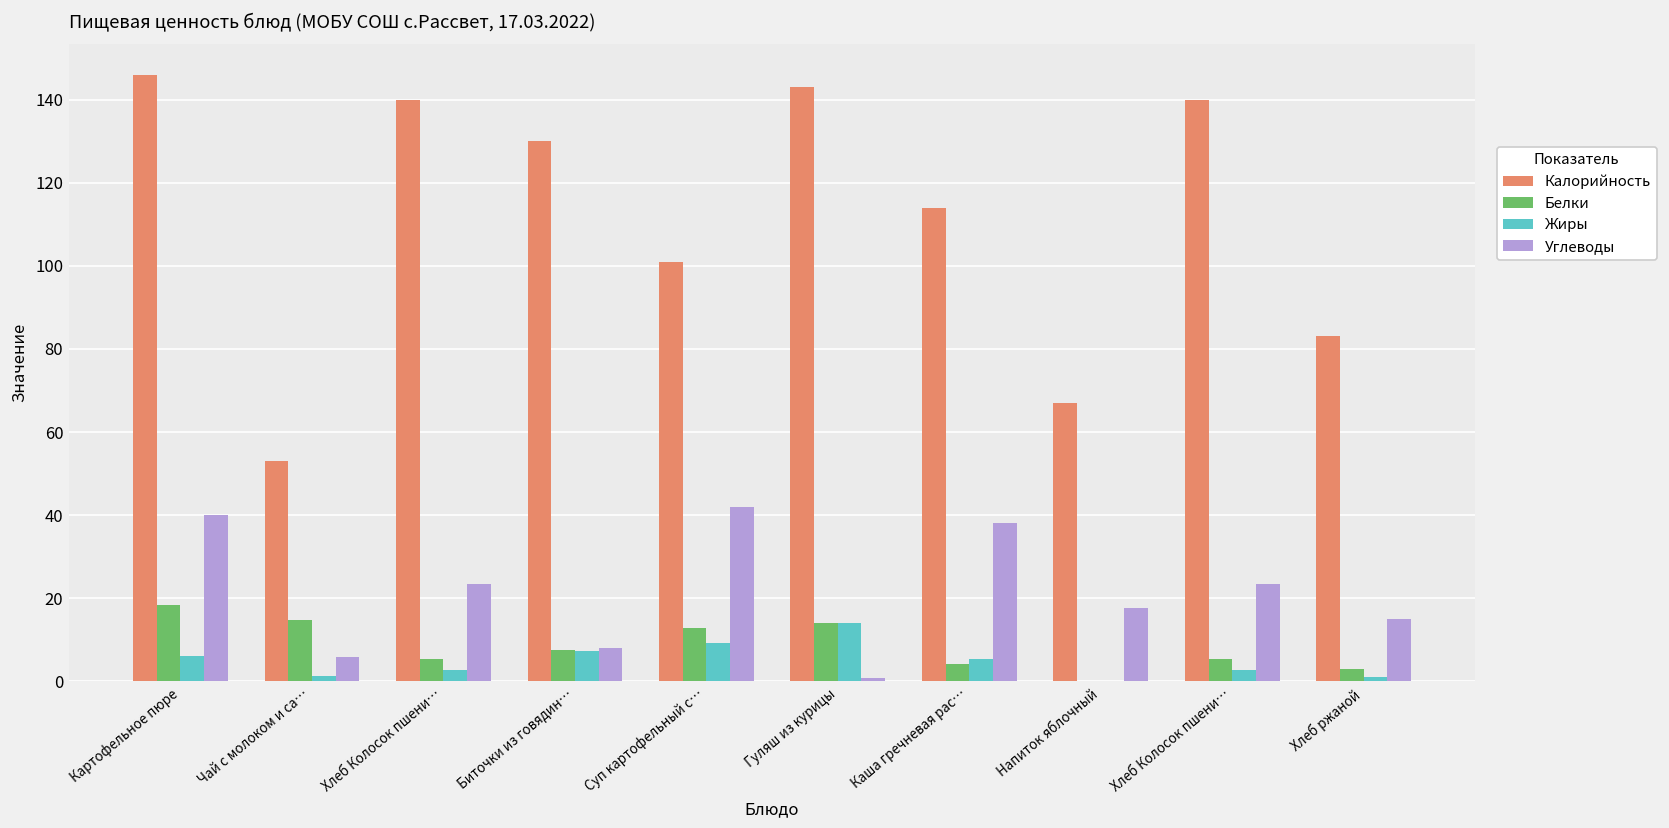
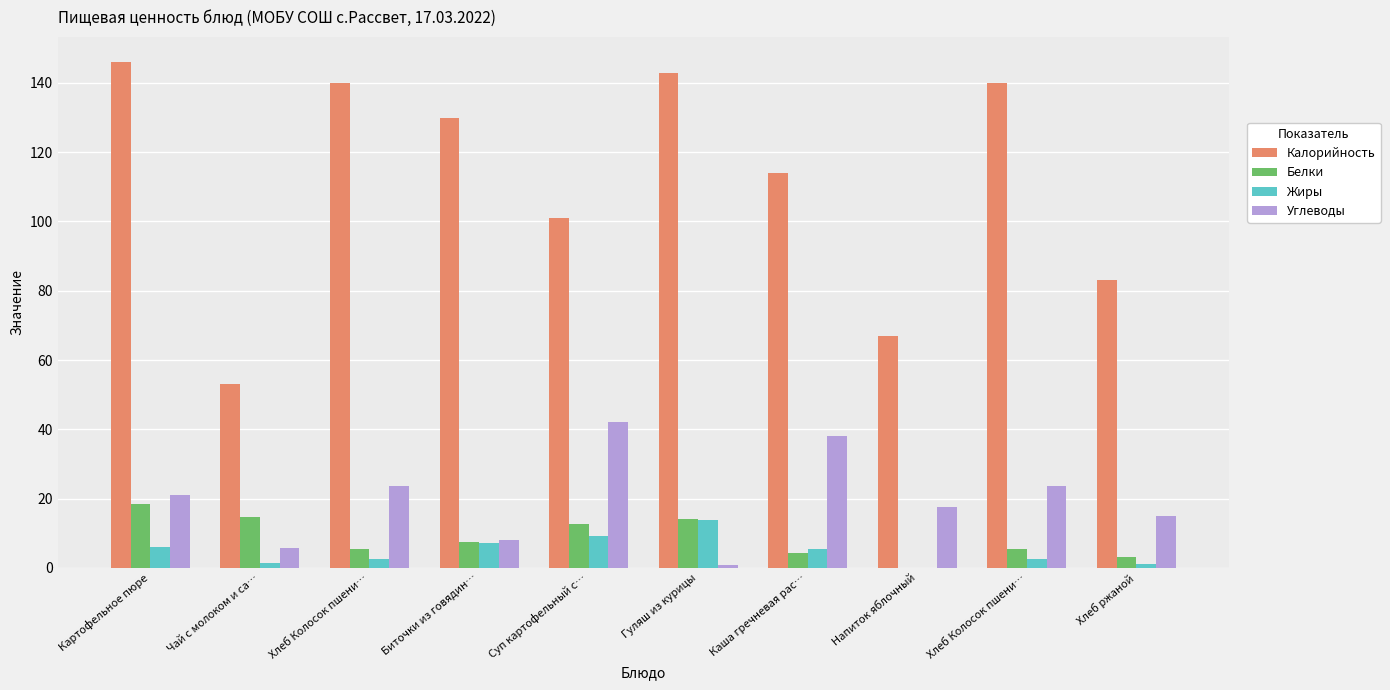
Углеводы, Картофельное пюре: 40 -> 21
